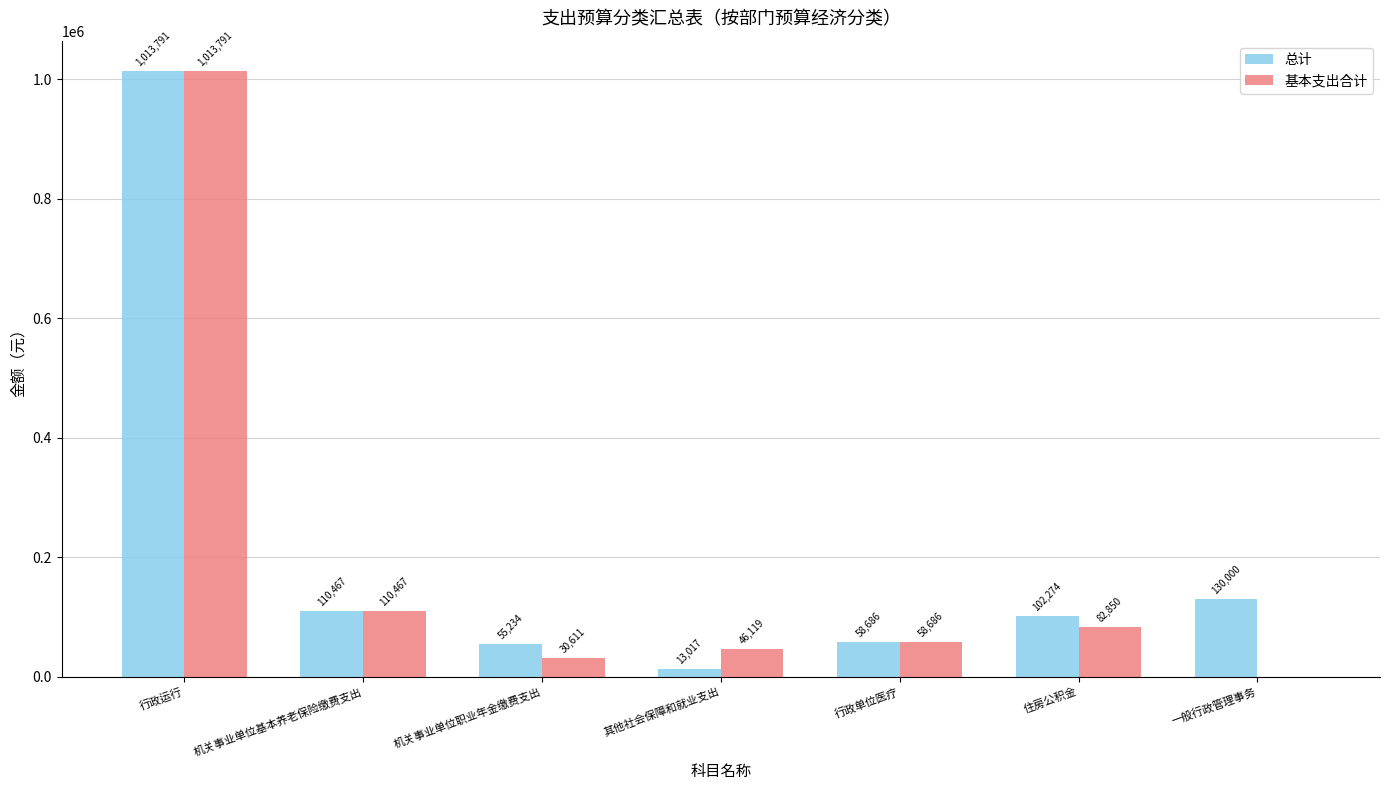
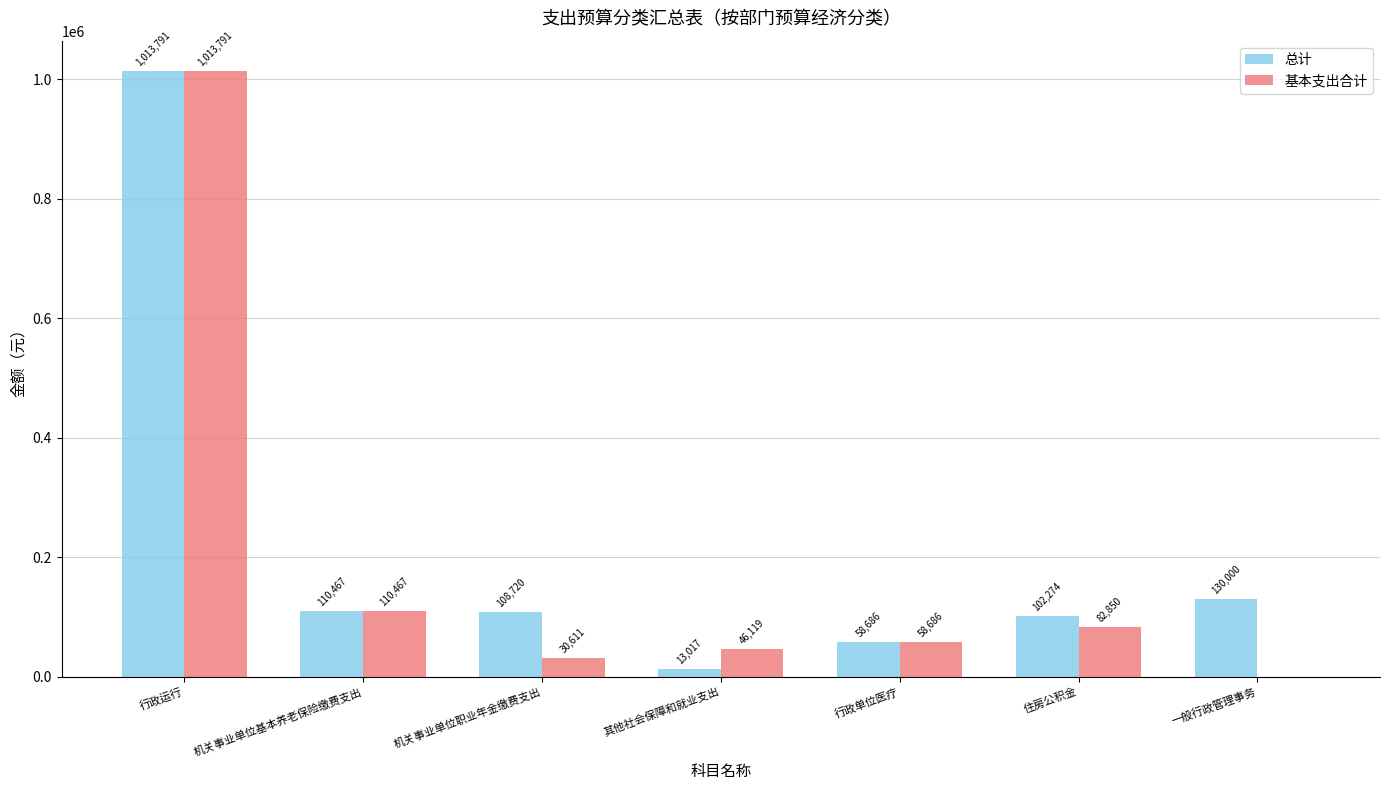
总计, 机关事业单位职业年金缴费支出: 55,234 -> 108,720
